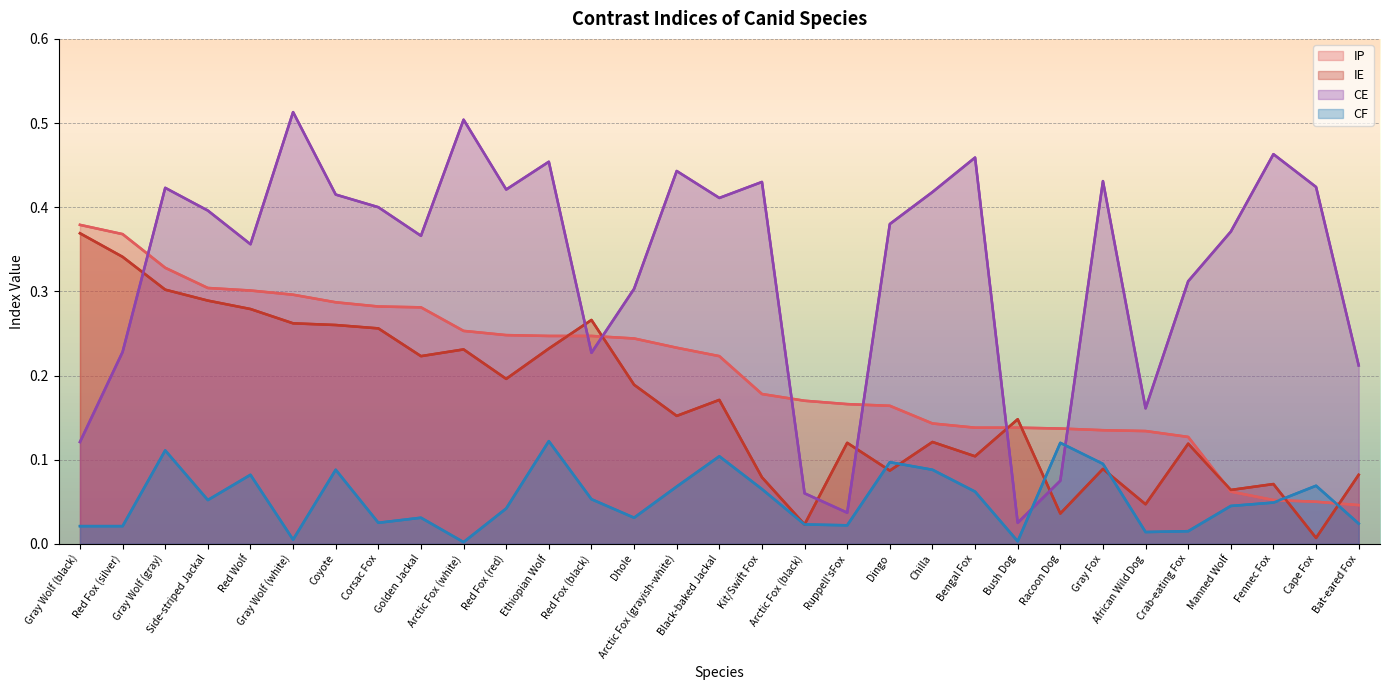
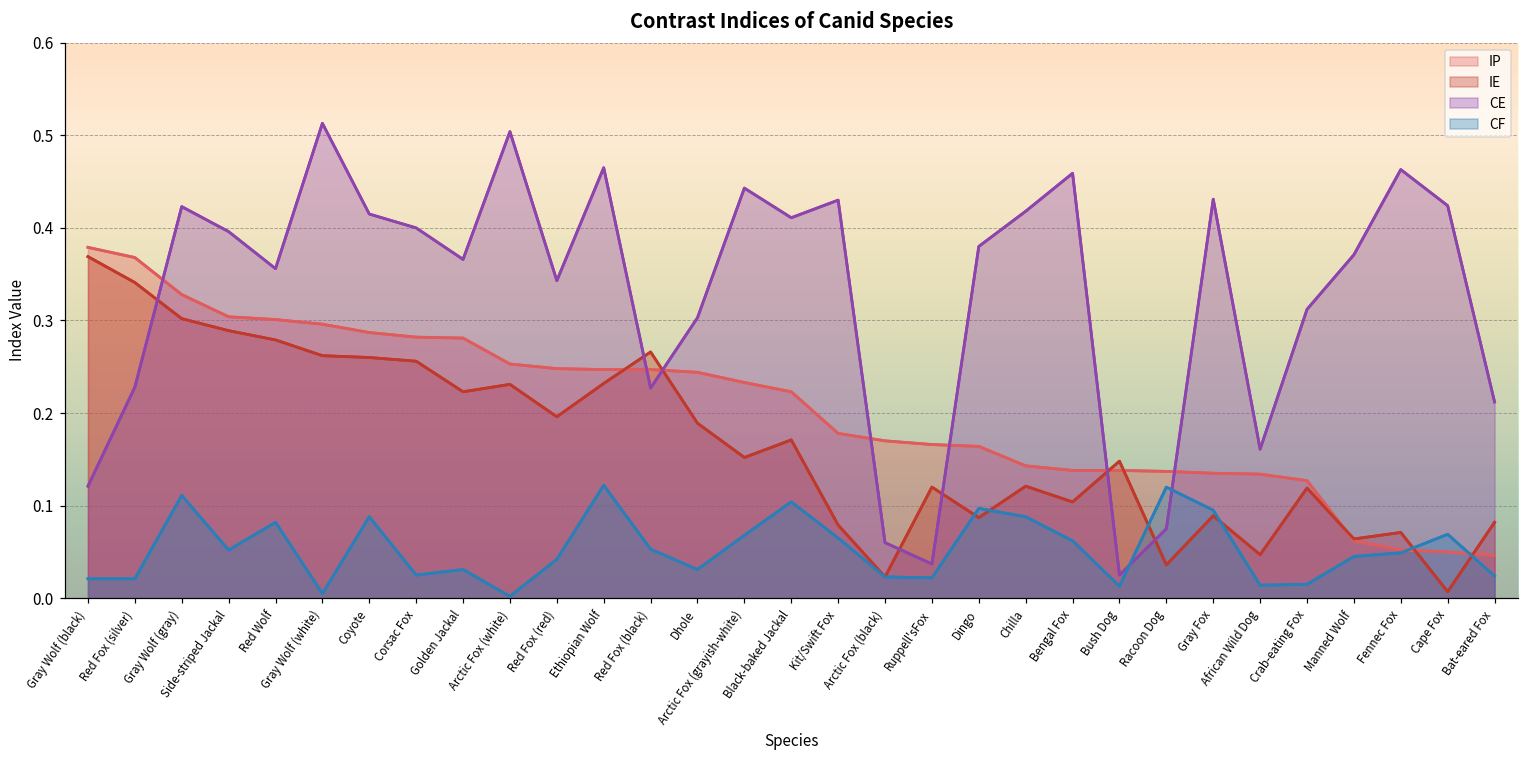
CE, Red Fox (red): 0.42 -> 0.34
CE, Ethiopian Wolf: 0.45 -> 0.47
CF, Bush Dog: 0.00 -> 0.01
